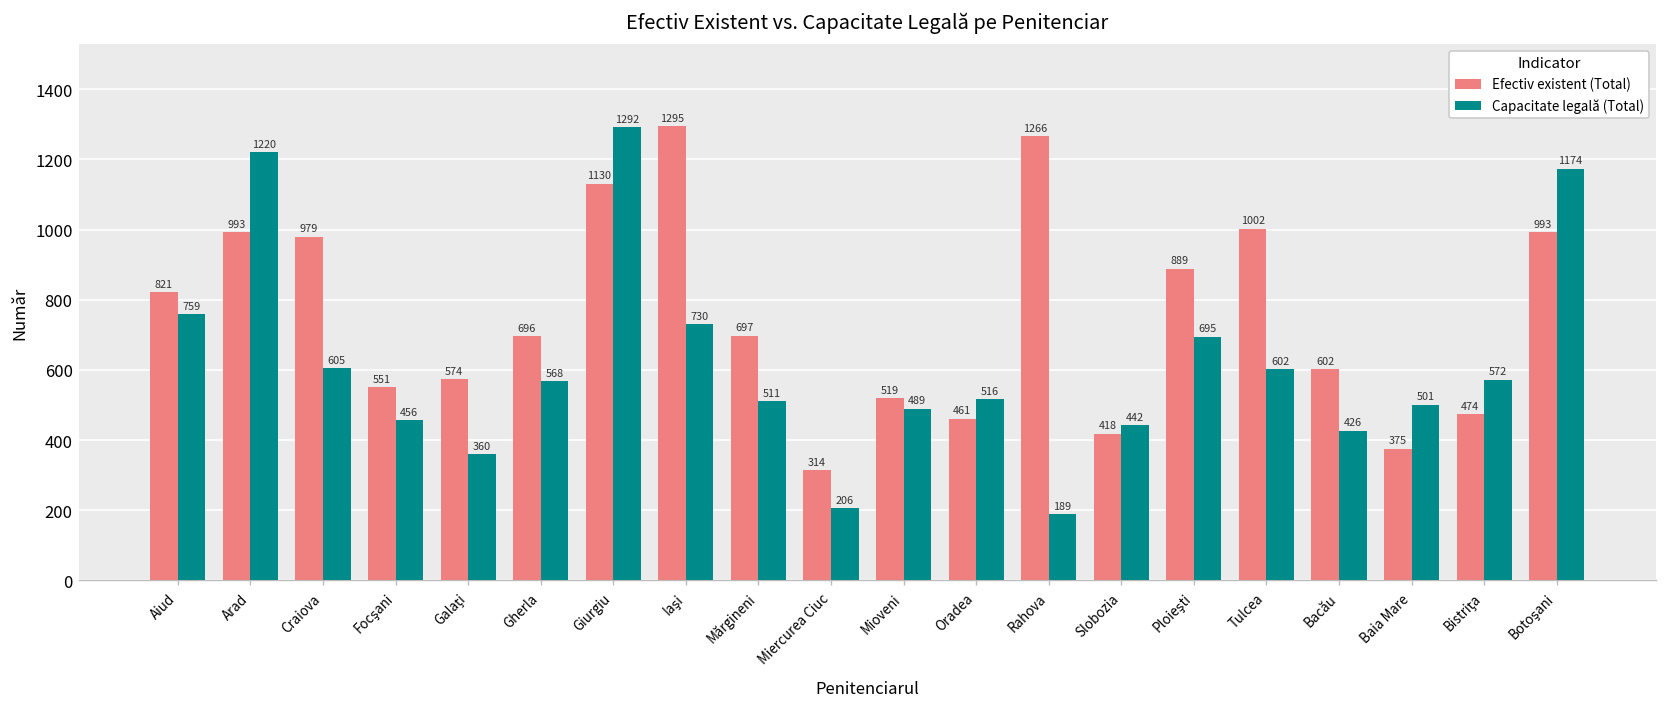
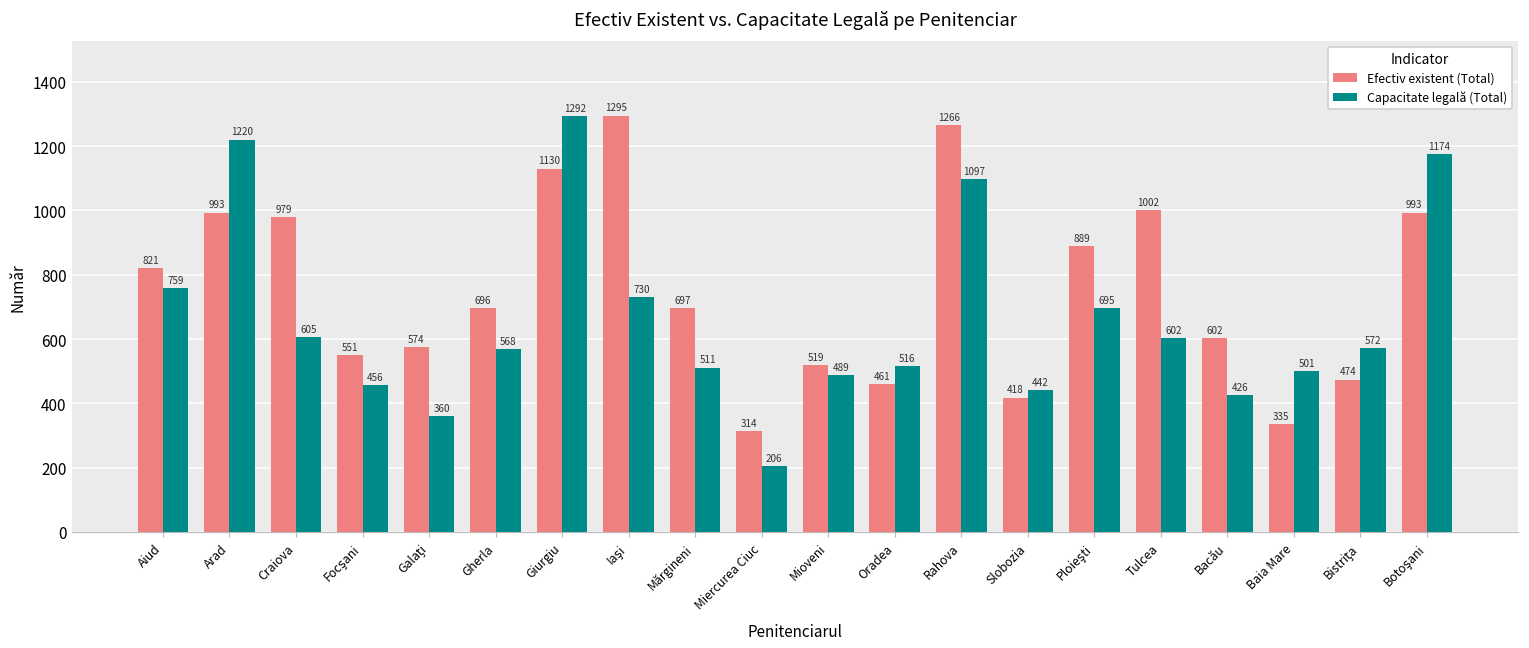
Capacitate legală (Total), Rahova: 189 -> 1097
Efectiv existent (Total), Baia Mare: 375 -> 335
